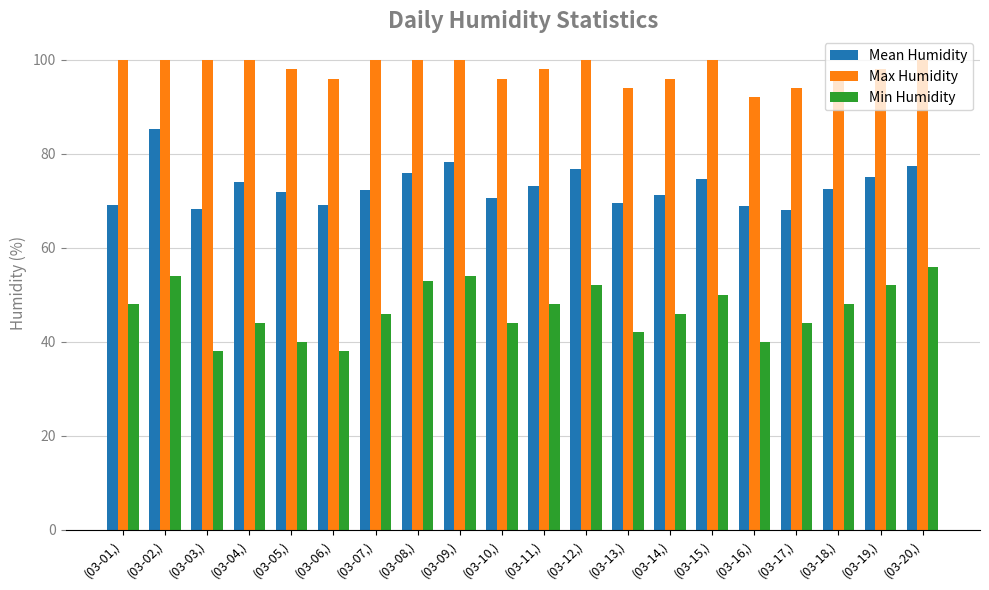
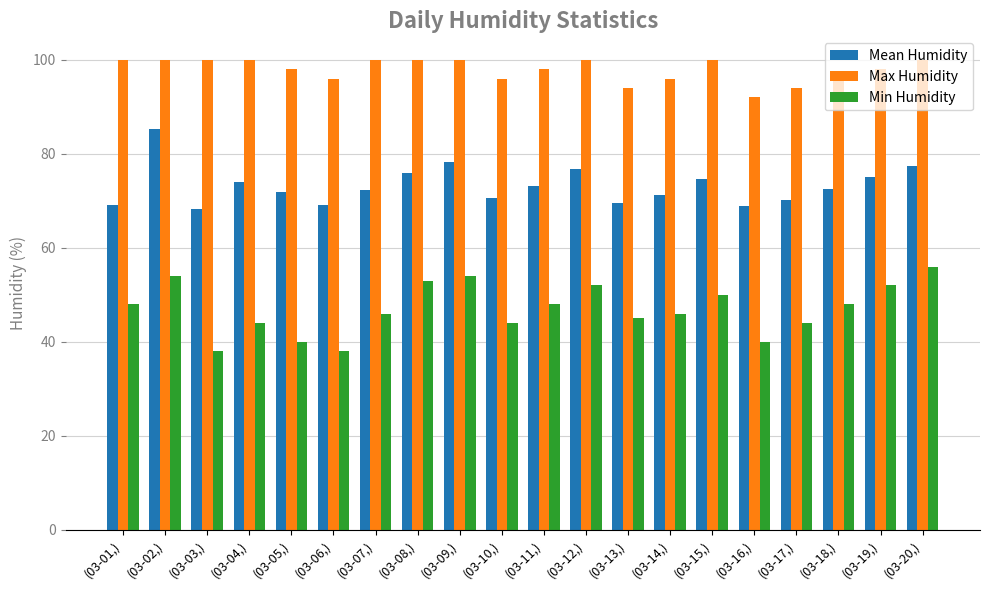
Min Humidity, (03-13,): 42 -> 45
Mean Humidity, (03-17,): 68 -> 70
